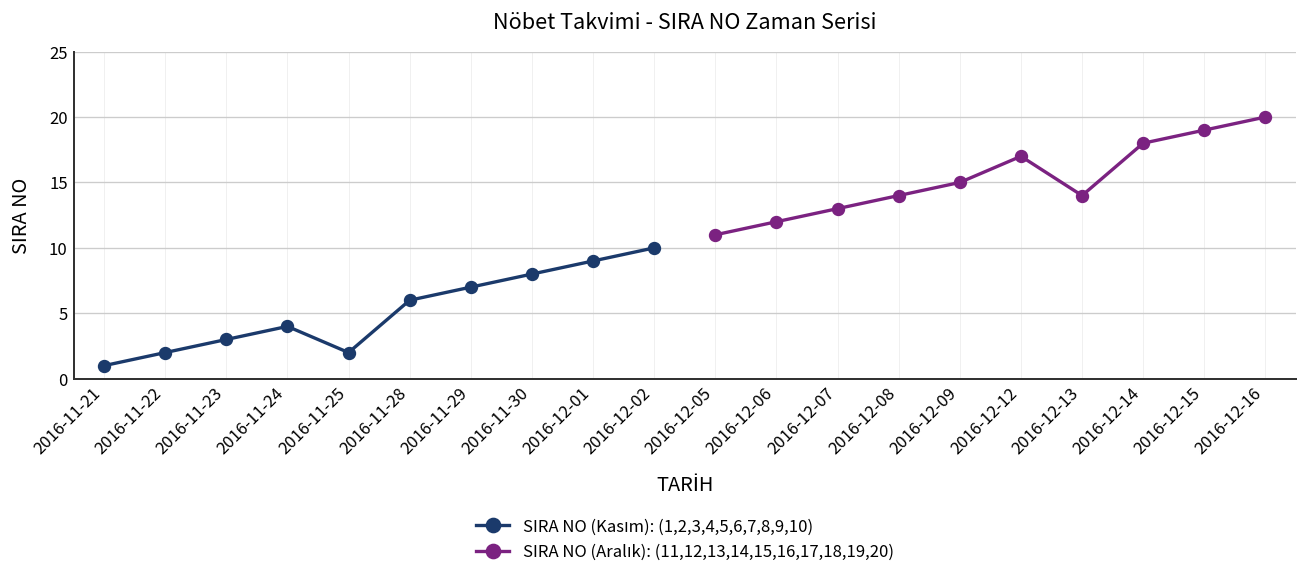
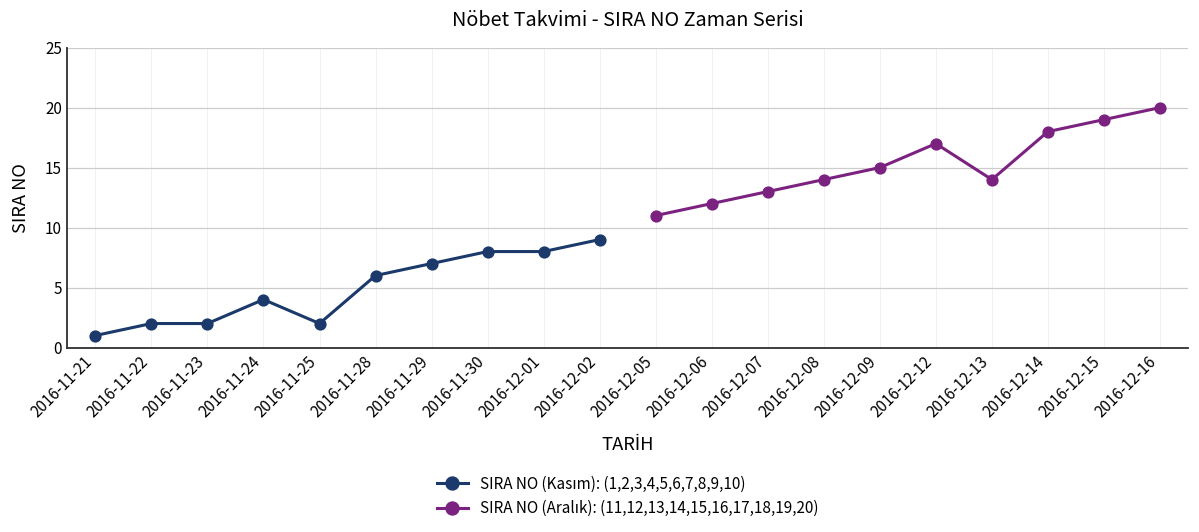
SIRA NO (Kasım): (1,2,3,4,5,6,7,8,9,10), 2016-11-23: 3 -> 2
SIRA NO (Kasım): (1,2,3,4,5,6,7,8,9,10), 2016-12-01: 9 -> 8
SIRA NO (Kasım): (1,2,3,4,5,6,7,8,9,10), 2016-12-02: 10 -> 9
